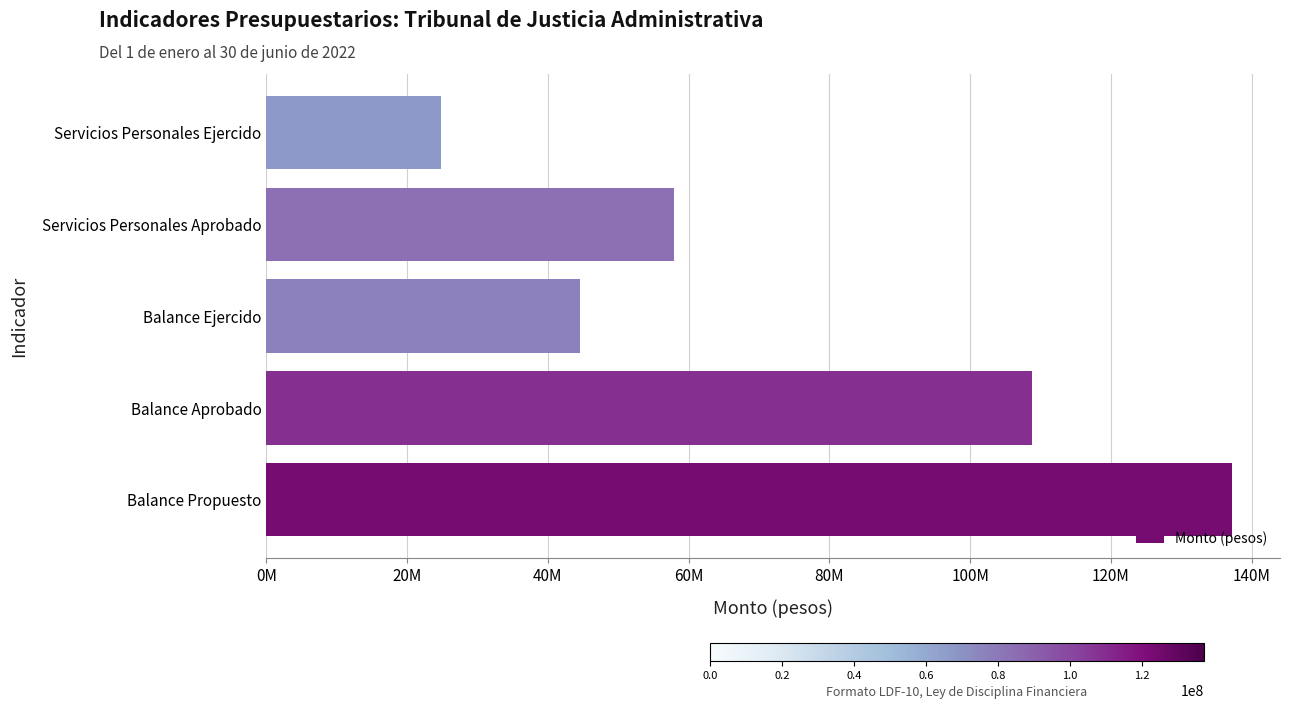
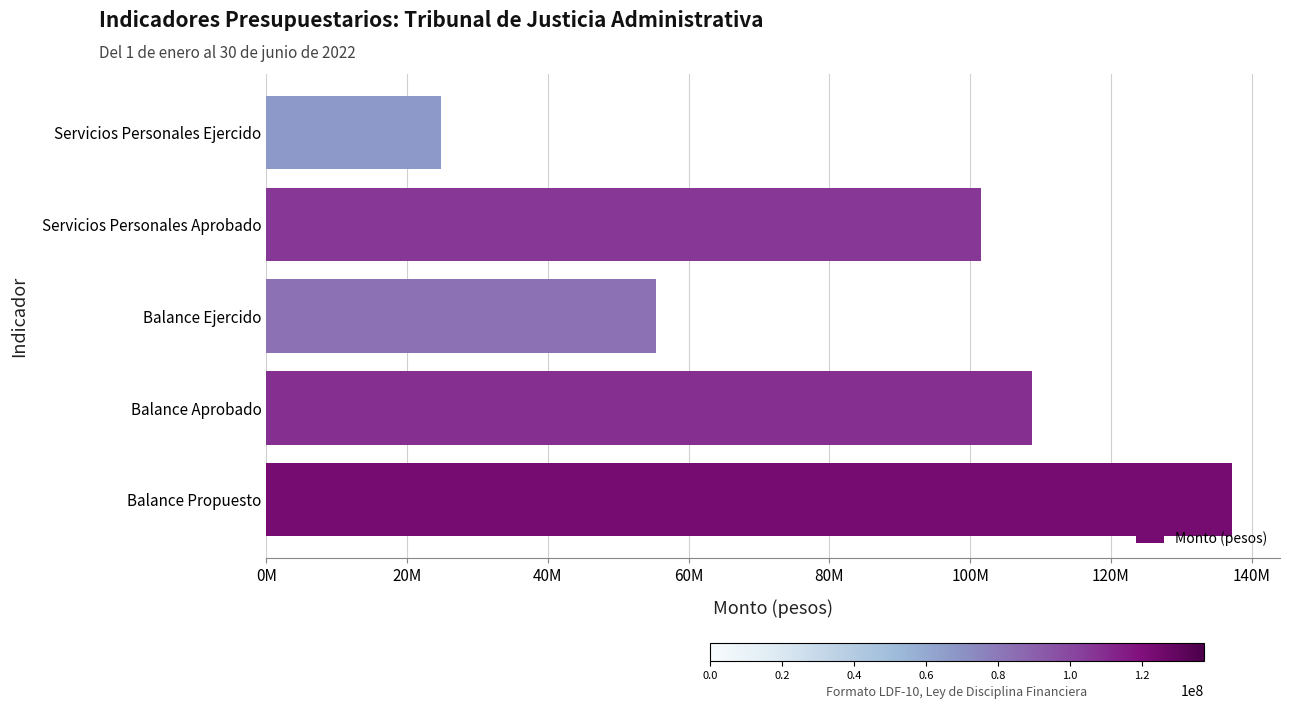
Servicios Personales Aprobado: 58000000 -> 102000000
Balance Ejercido: 45000000 -> 55000000
